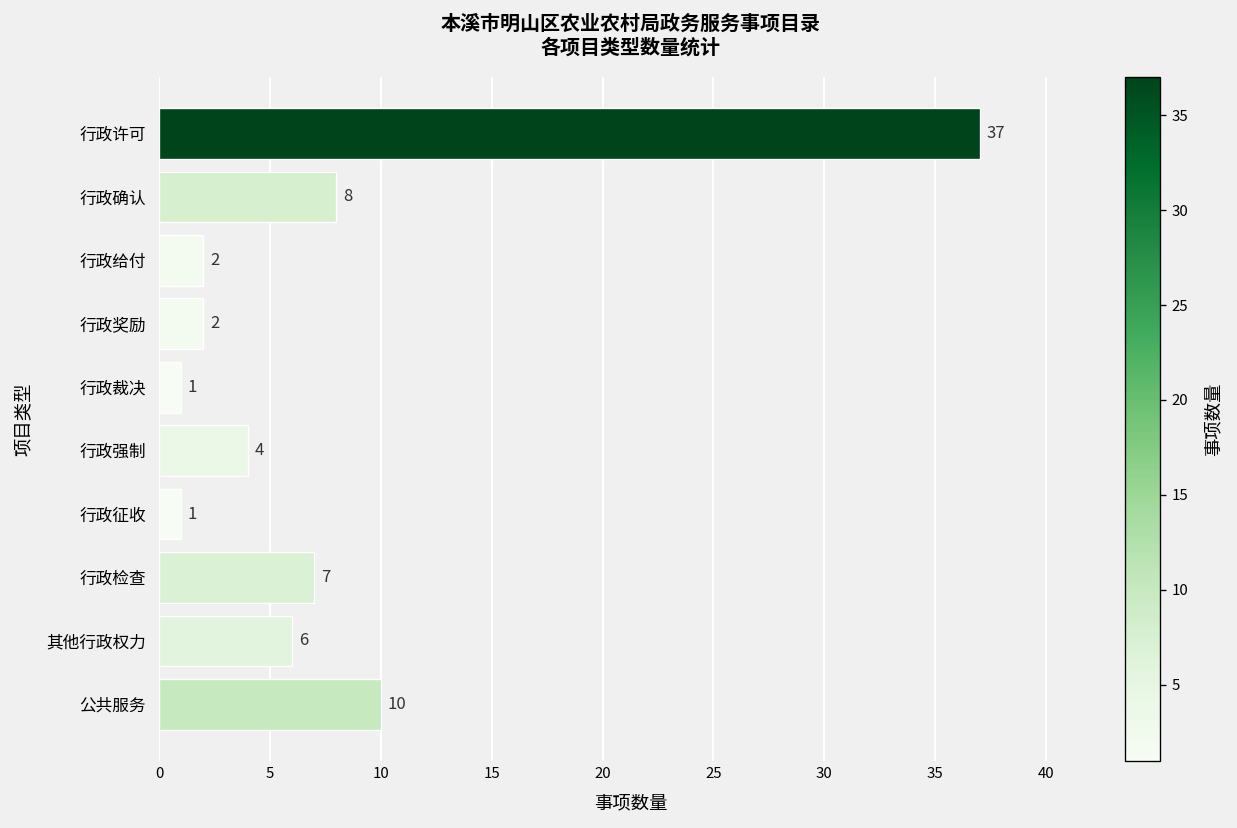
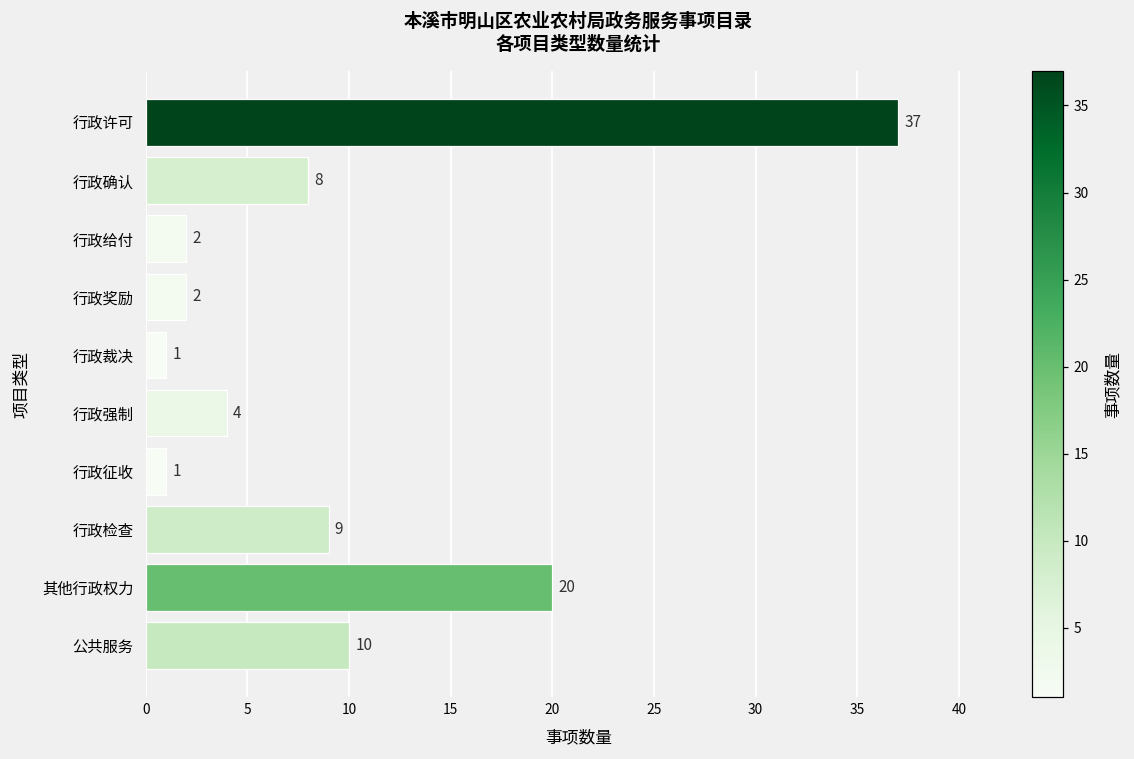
行政检查: 7 -> 9
其他行政权力: 6 -> 20
